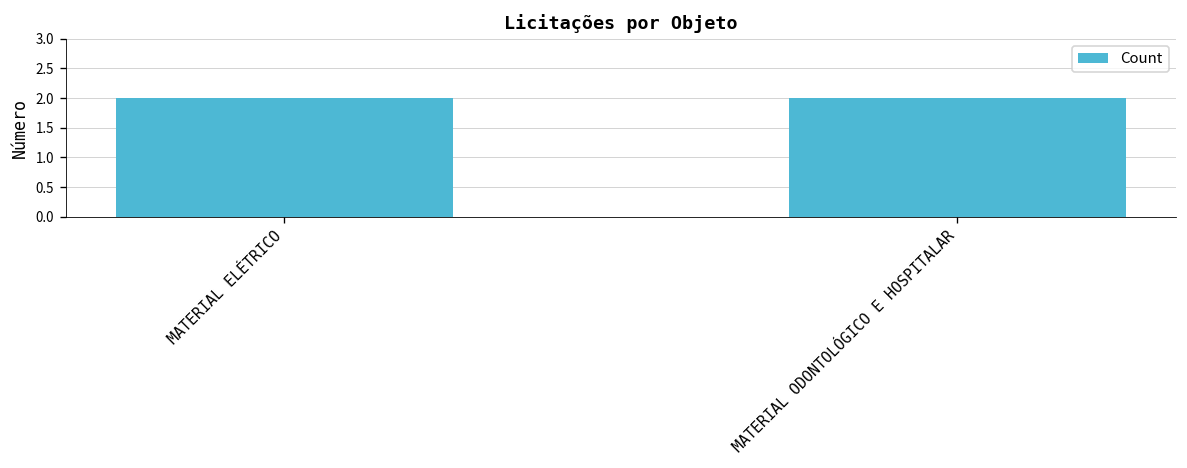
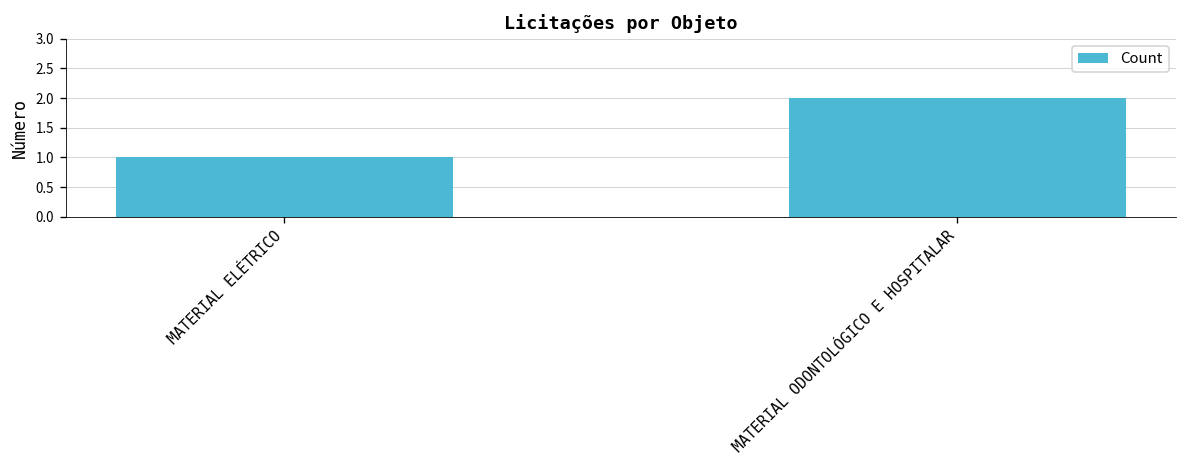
MATERIAL ELÉTRICO: 2 -> 1
